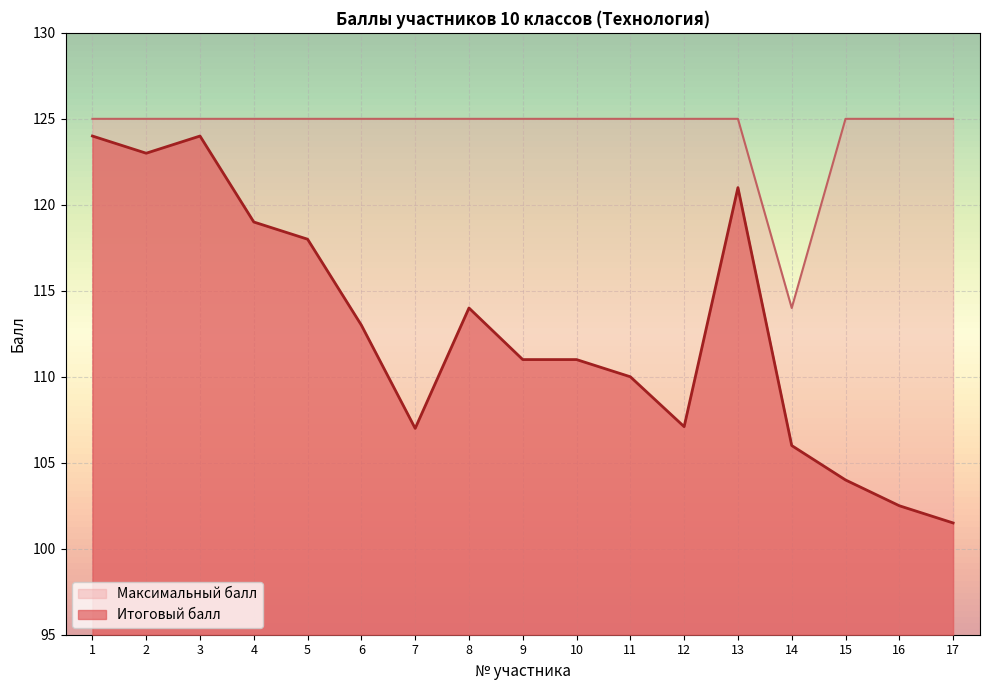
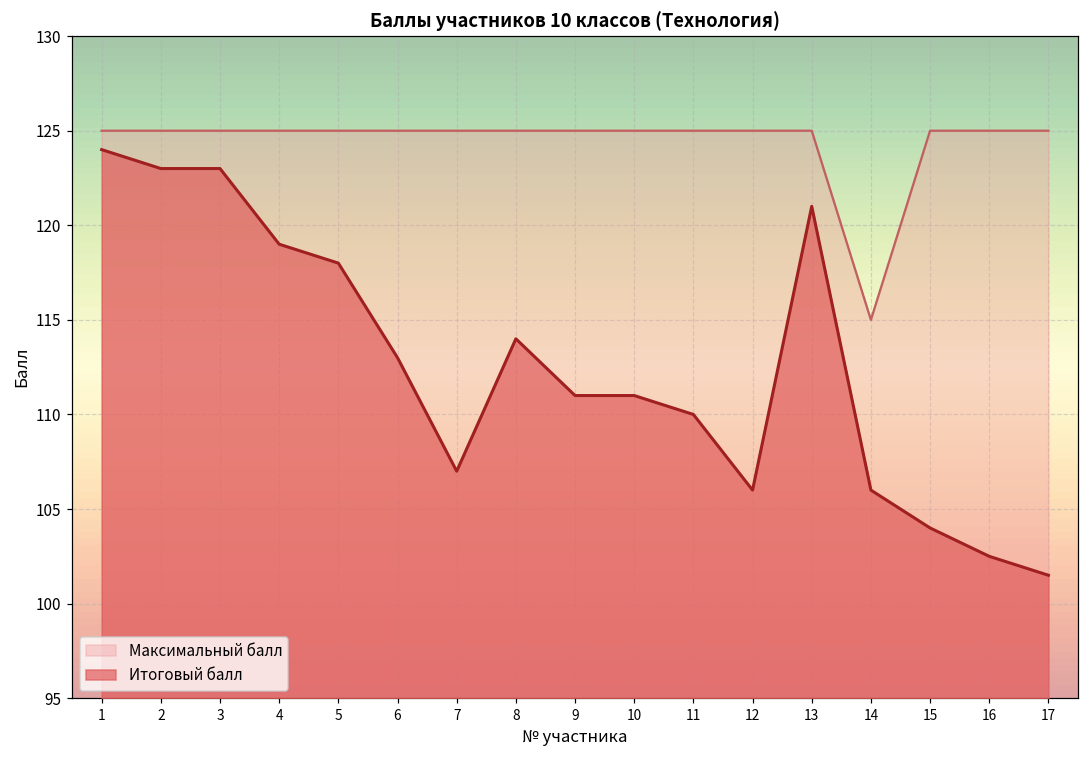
Итоговый балл, 3: 124 -> 123
Итоговый балл, 12: 107.1 -> 106.0
Максимальный балл, 14: 114 -> 115
